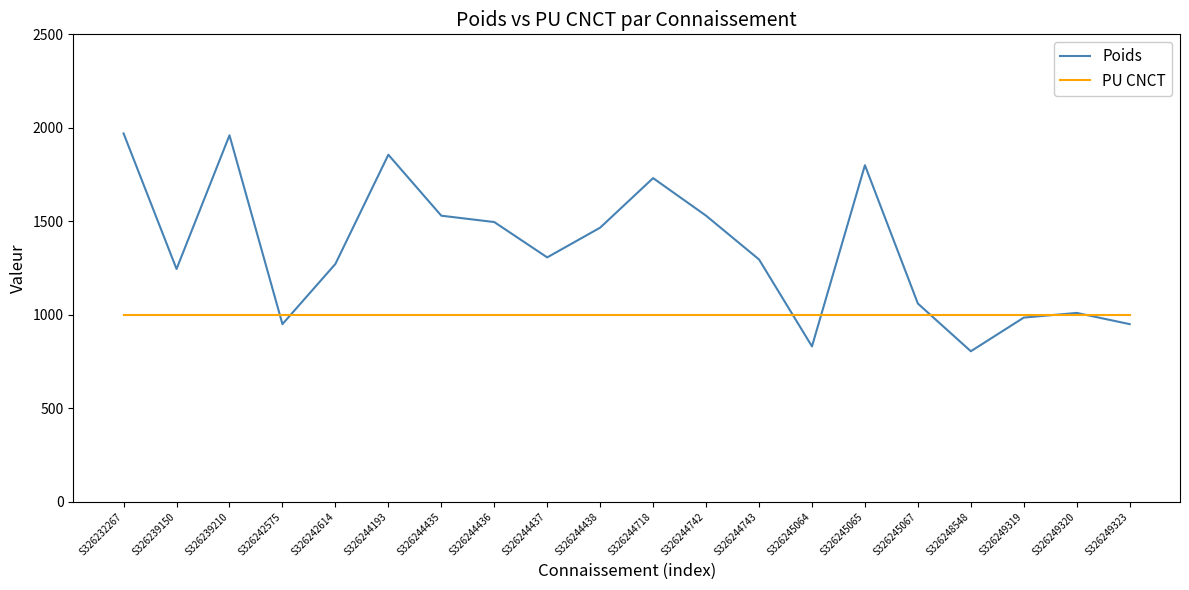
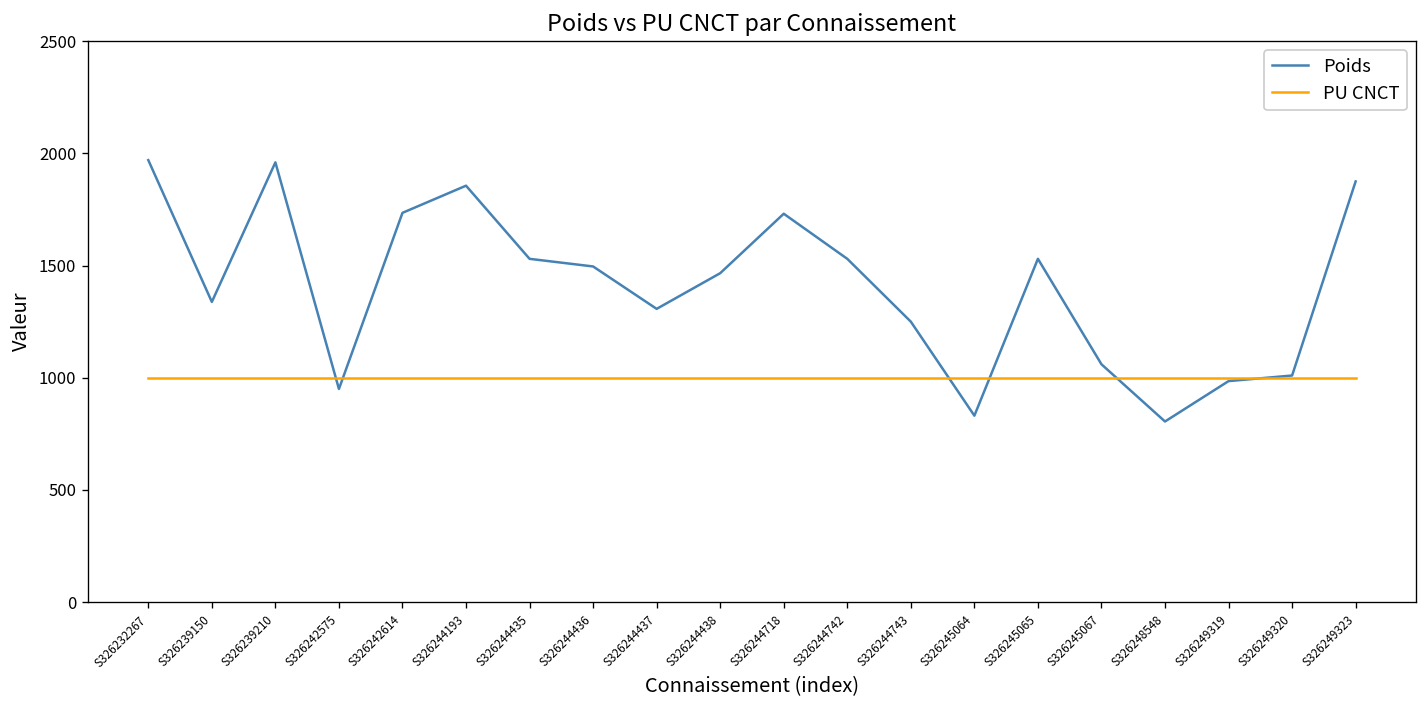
Poids, S326239150: 1250 -> 1340
Poids, S326242614: 1270 -> 1740
Poids, S326244743: 1300 -> 1250
Poids, S326245065: 1800 -> 1530
Poids, S326249323: 950 -> 1880
